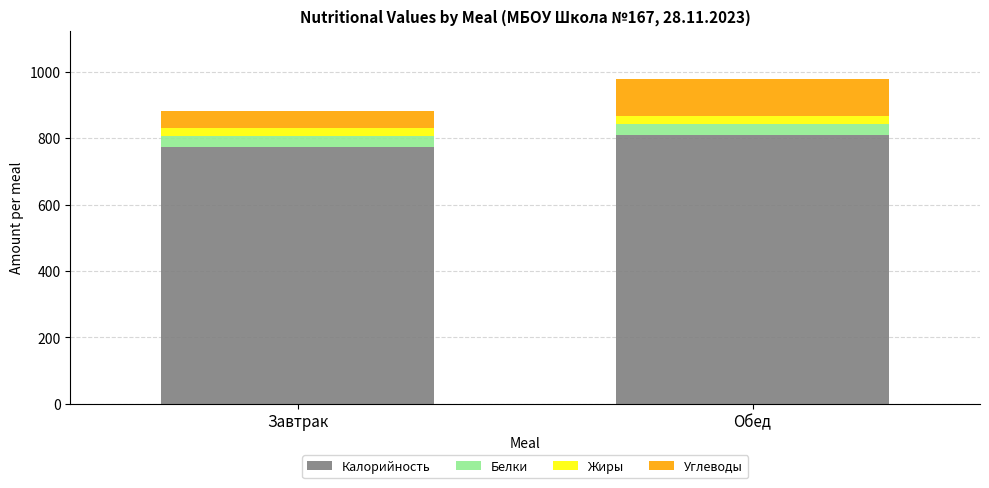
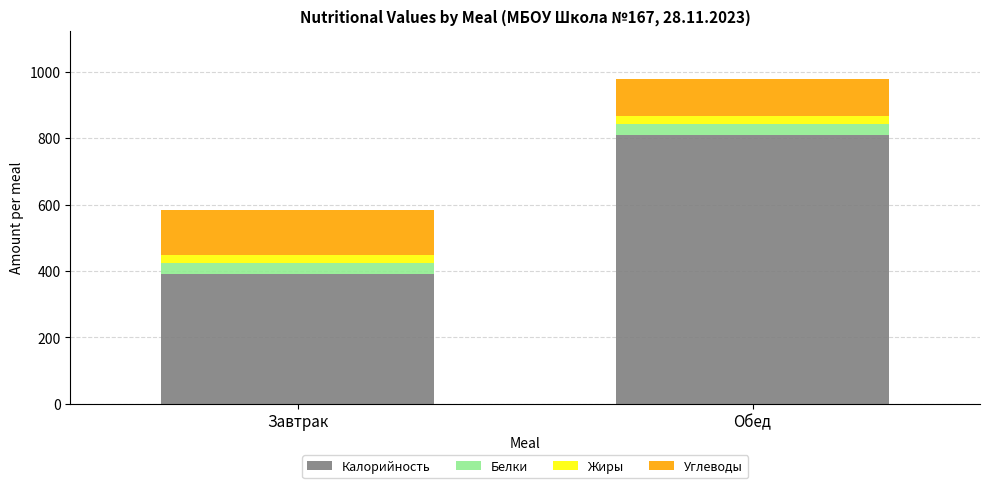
Калорийность, Завтрак: 770 -> 390
Углеводы, Завтрак: 50 -> 140
